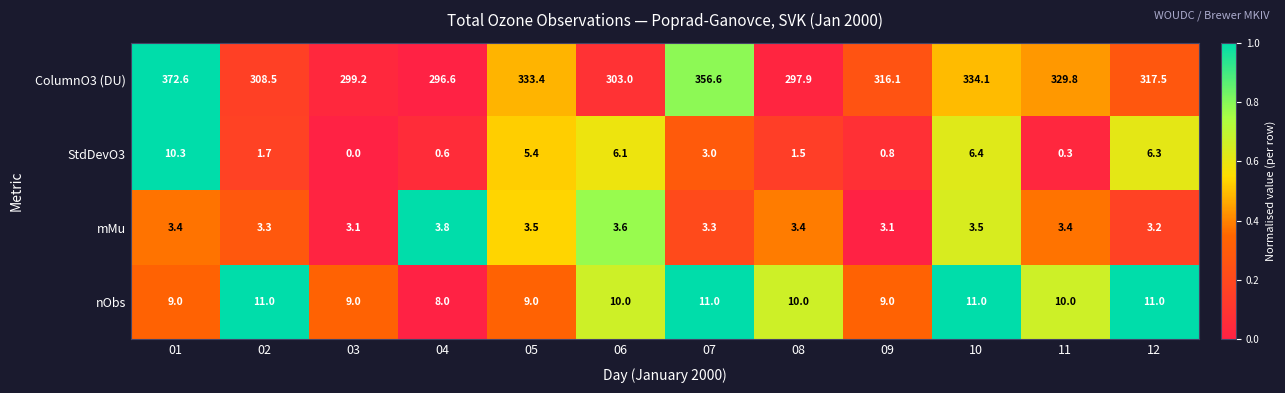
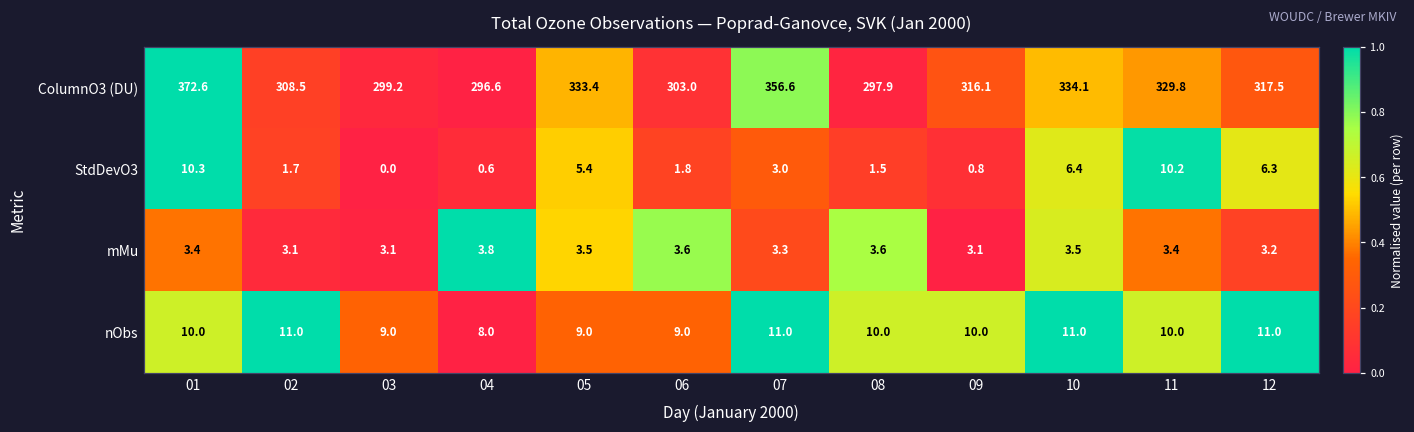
StdDevO3, 06: 6.1 -> 1.8
StdDevO3, 11: 0.3 -> 10.2
mMu, 02: 3.3 -> 3.1
mMu, 08: 3.4 -> 3.6
nObs, 01: 9.0 -> 10.0
nObs, 06: 10.0 -> 9.0
nObs, 09: 9.0 -> 10.0
